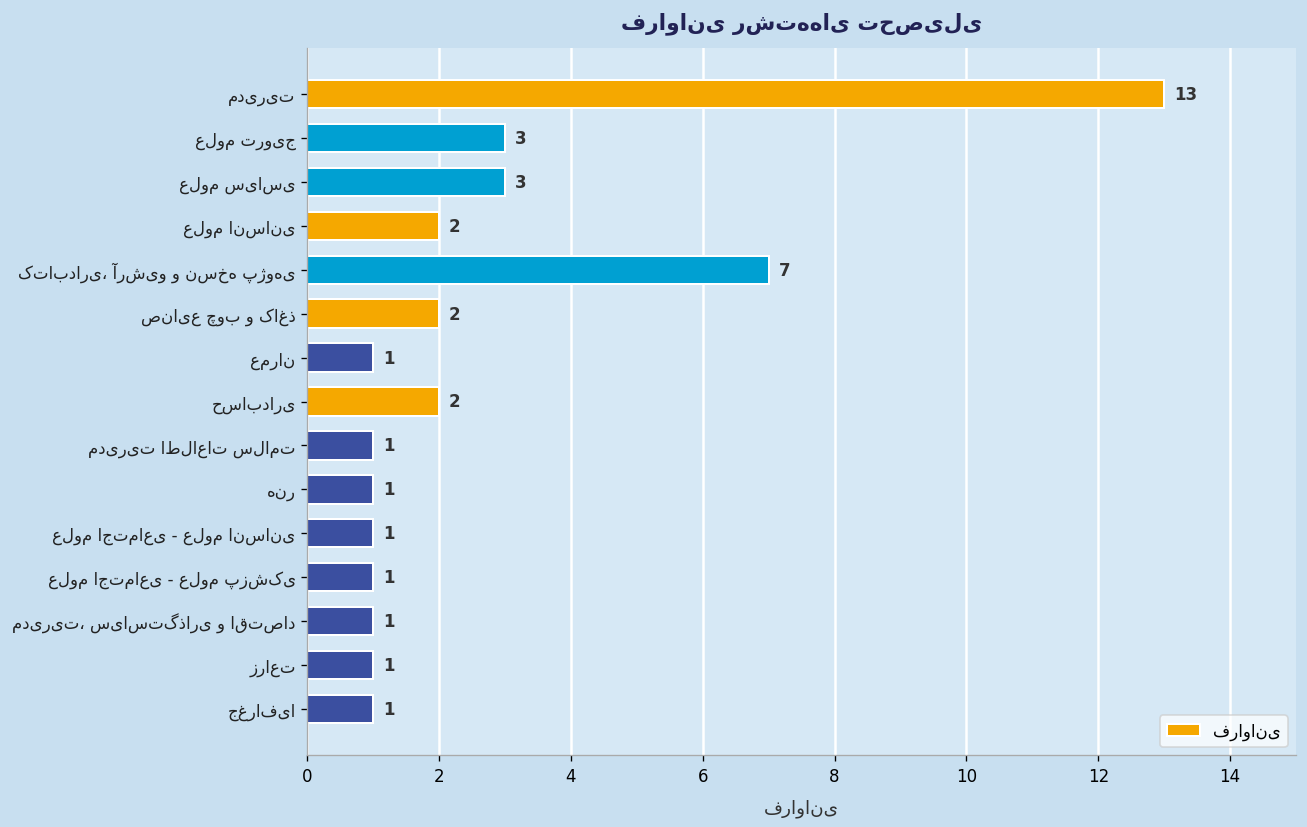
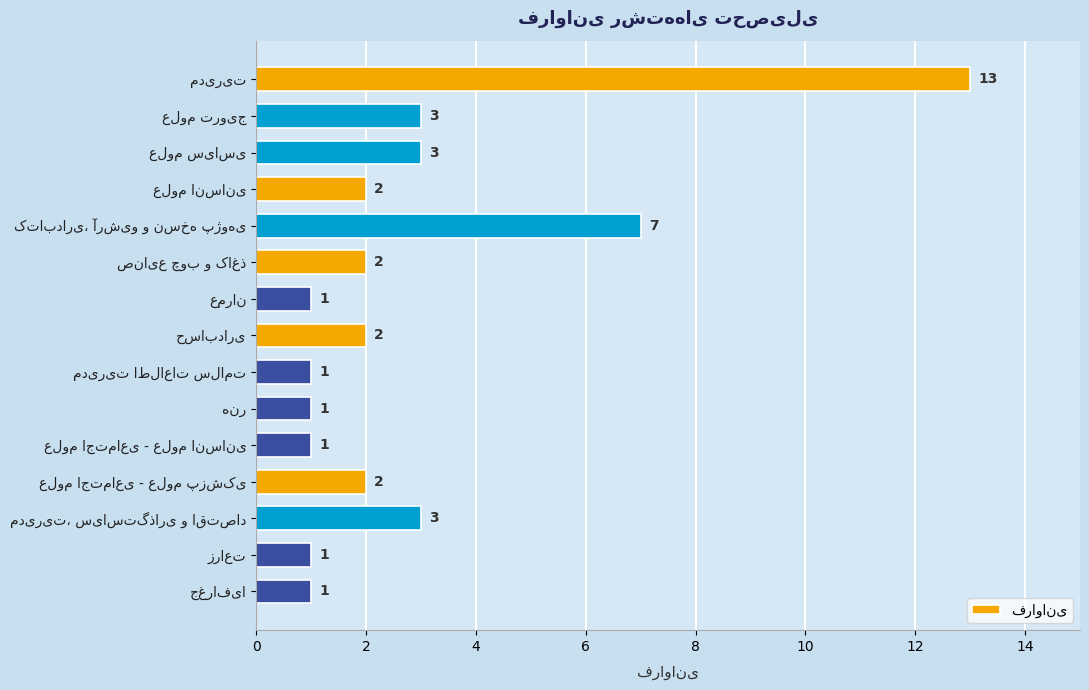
علوم اجتماعی - علوم پزشکی: 1 -> 2
مدیریت، سیاستگذاری و اقتصاد: 1 -> 3
